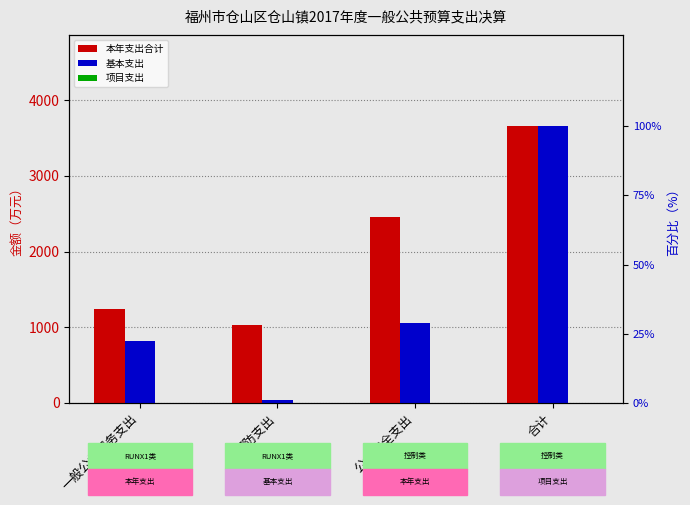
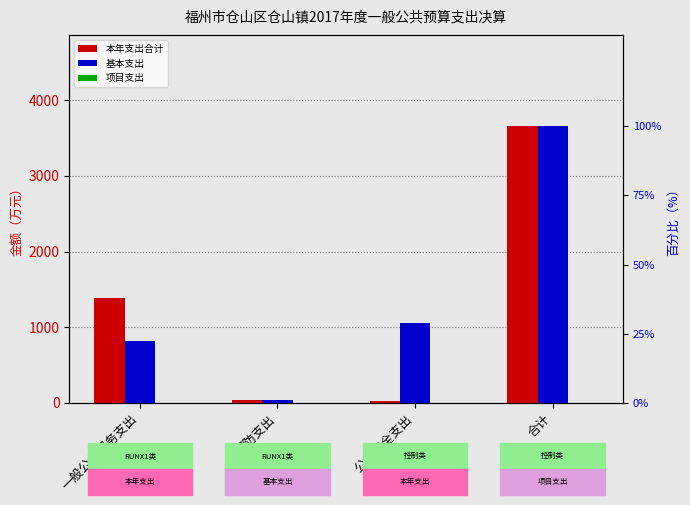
本年支出合计, 一般公共服务支出: 1200 -> 1400
本年支出合计, 国防支出: 1000 -> 0
本年支出合计, 公共安全支出: 2500 -> 0
